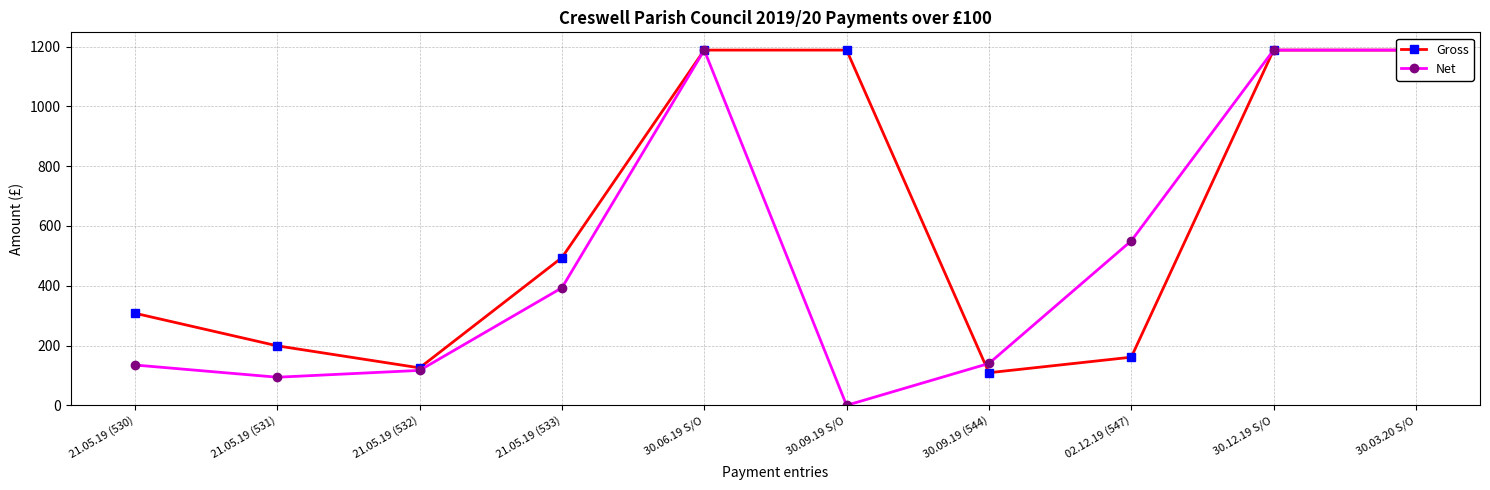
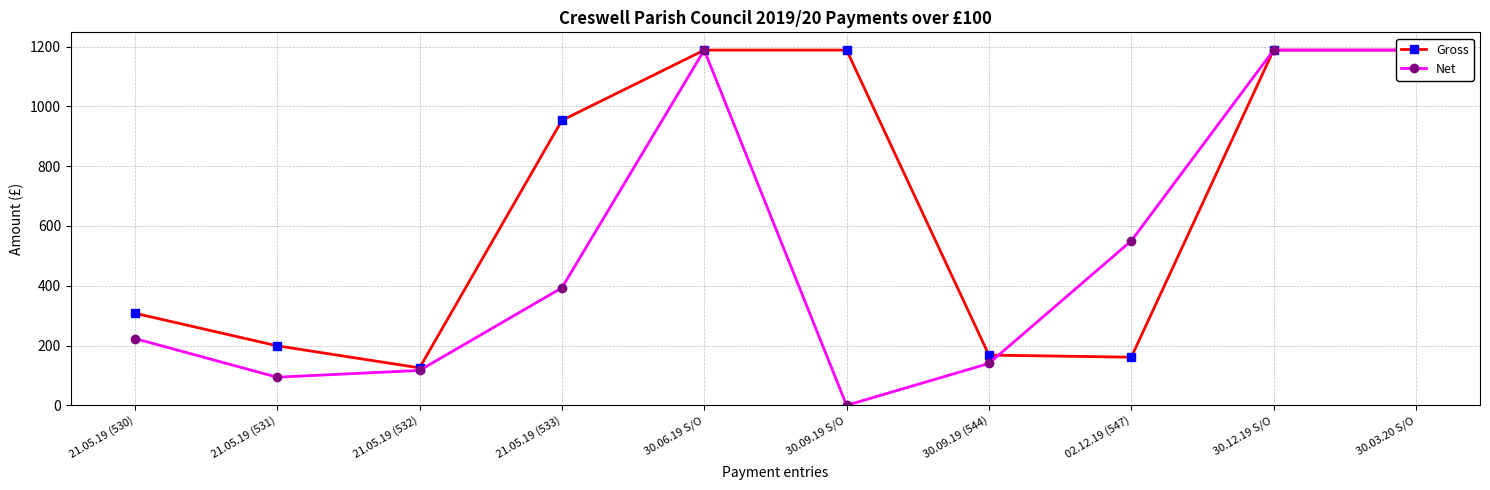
Net, 21.05.19 (530): 130 -> 220
Gross, 21.05.19 (533): 490 -> 950
Gross, 30.09.19 (544): 110 -> 170
